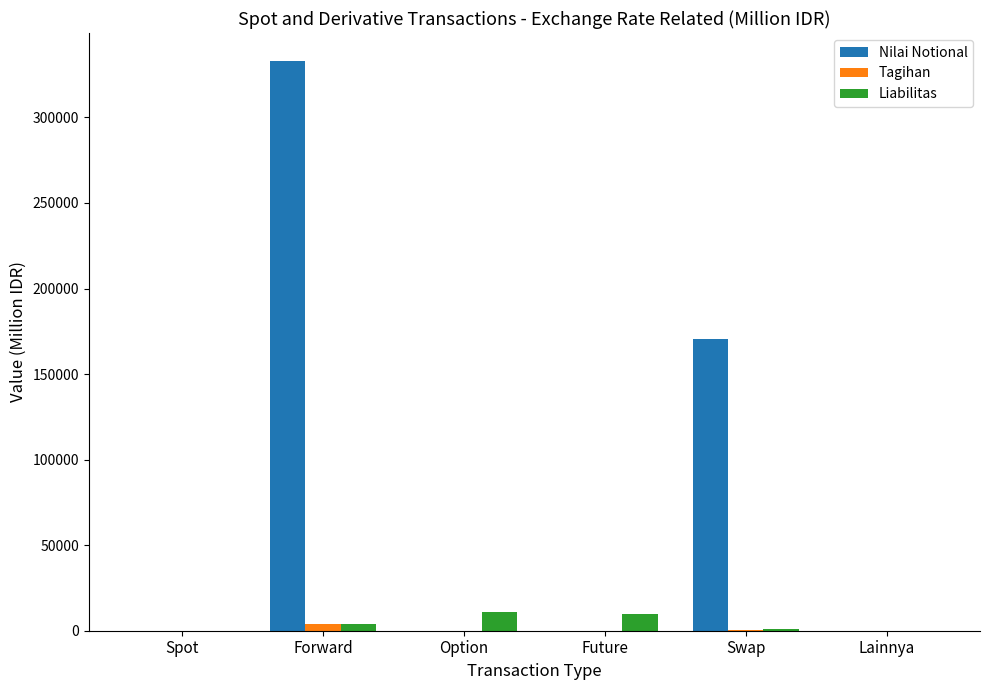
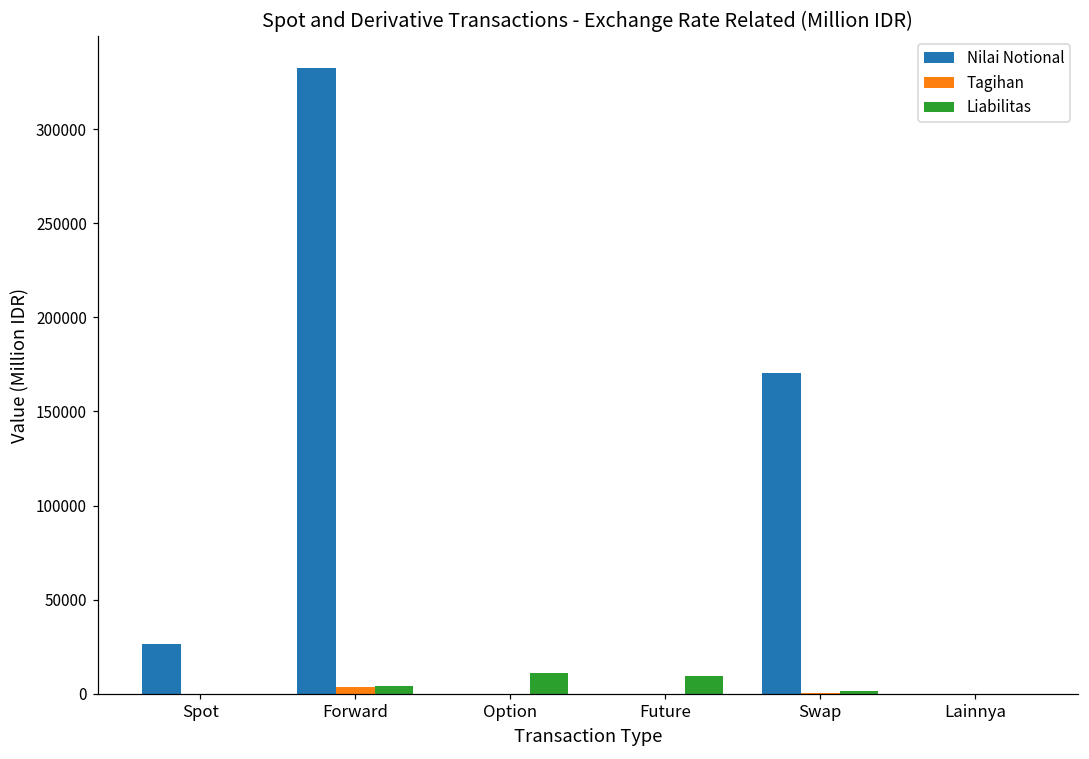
Nilai Notional, Spot: 0 -> 27000
